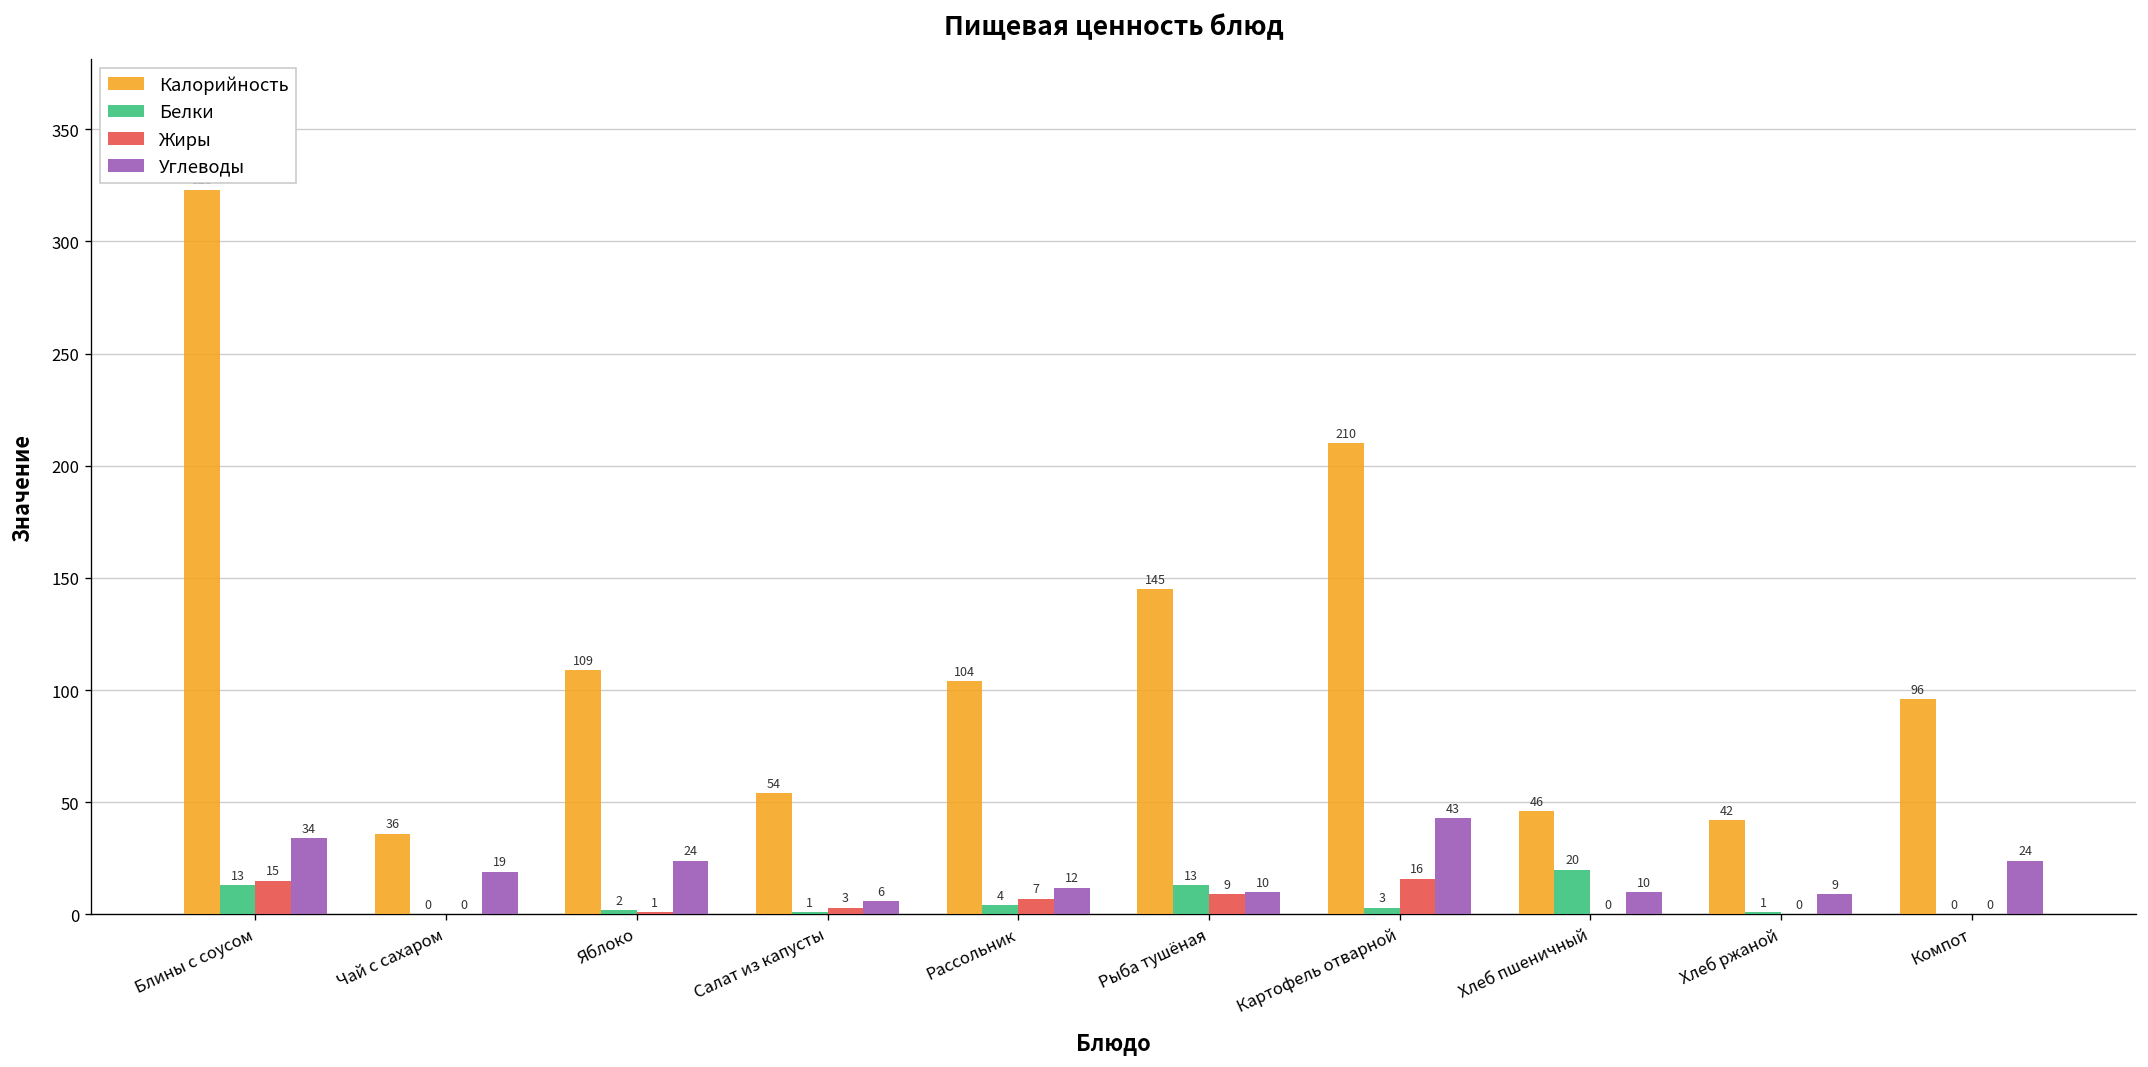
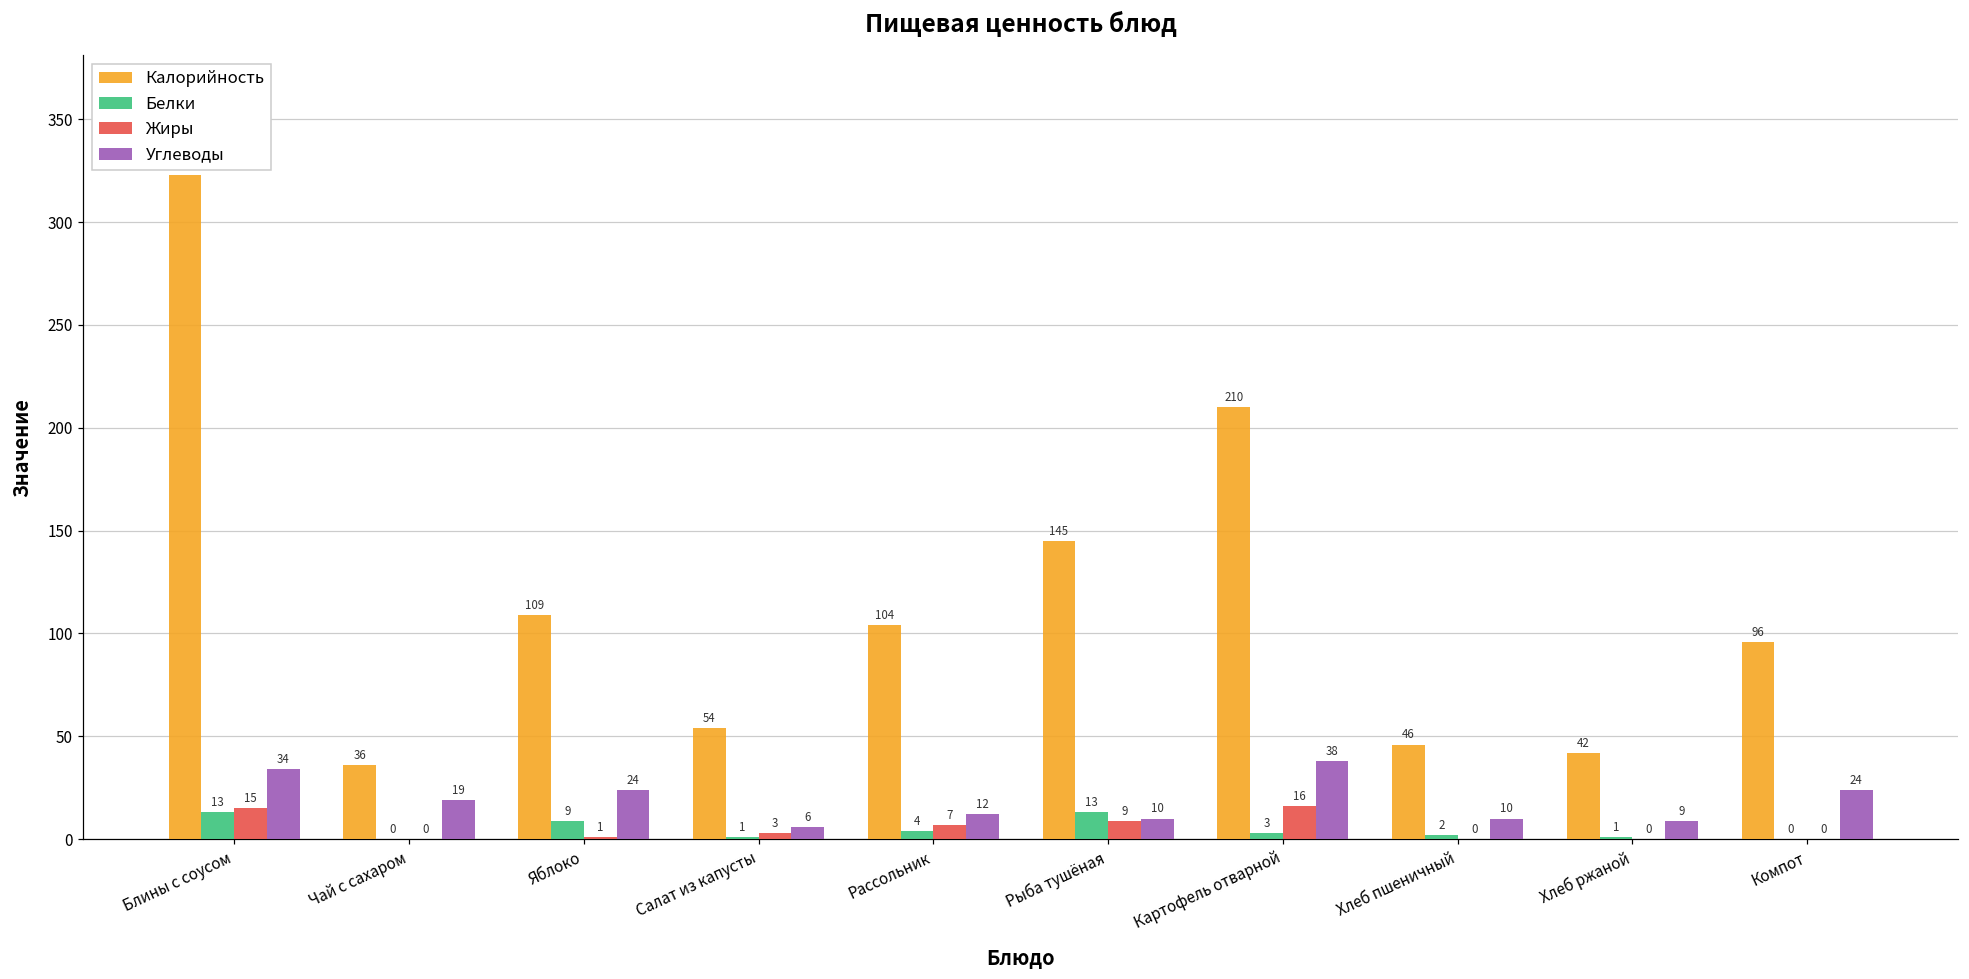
Белки, Яблоко: 2 -> 9
Углеводы, Картофель отварной: 43 -> 38
Белки, Хлеб пшеничный: 20 -> 2
